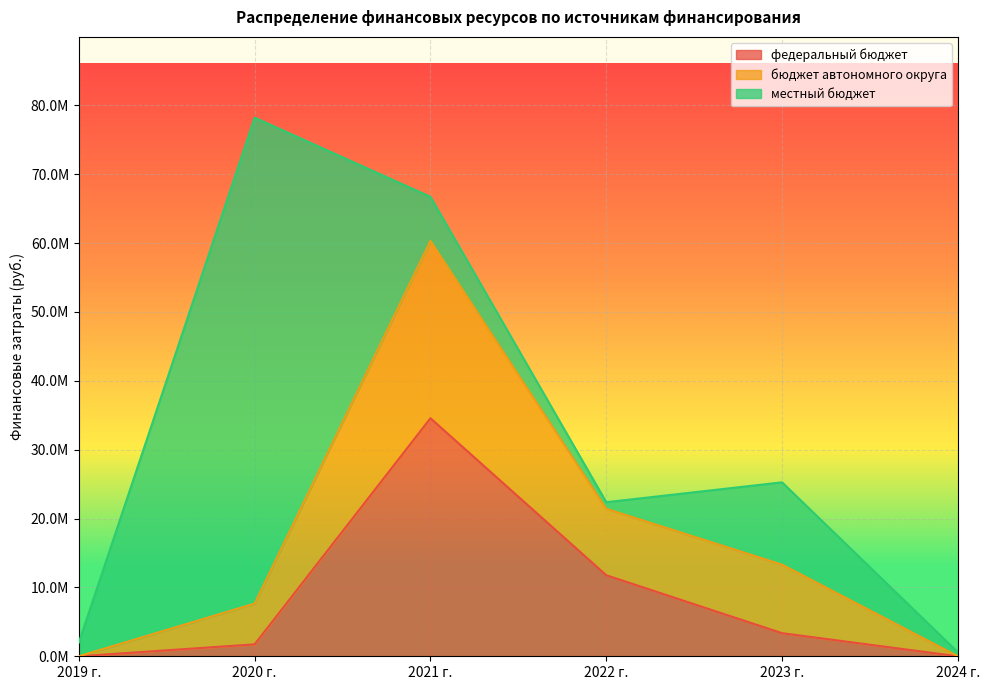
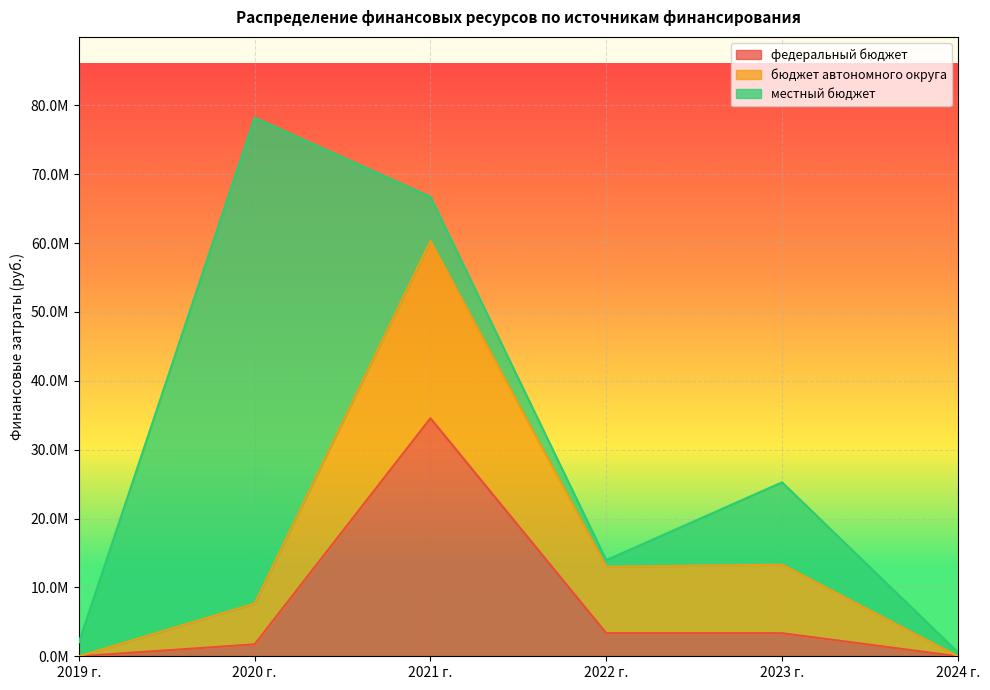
федеральный бюджет, 2022 г.: 12000000 -> 3000000
